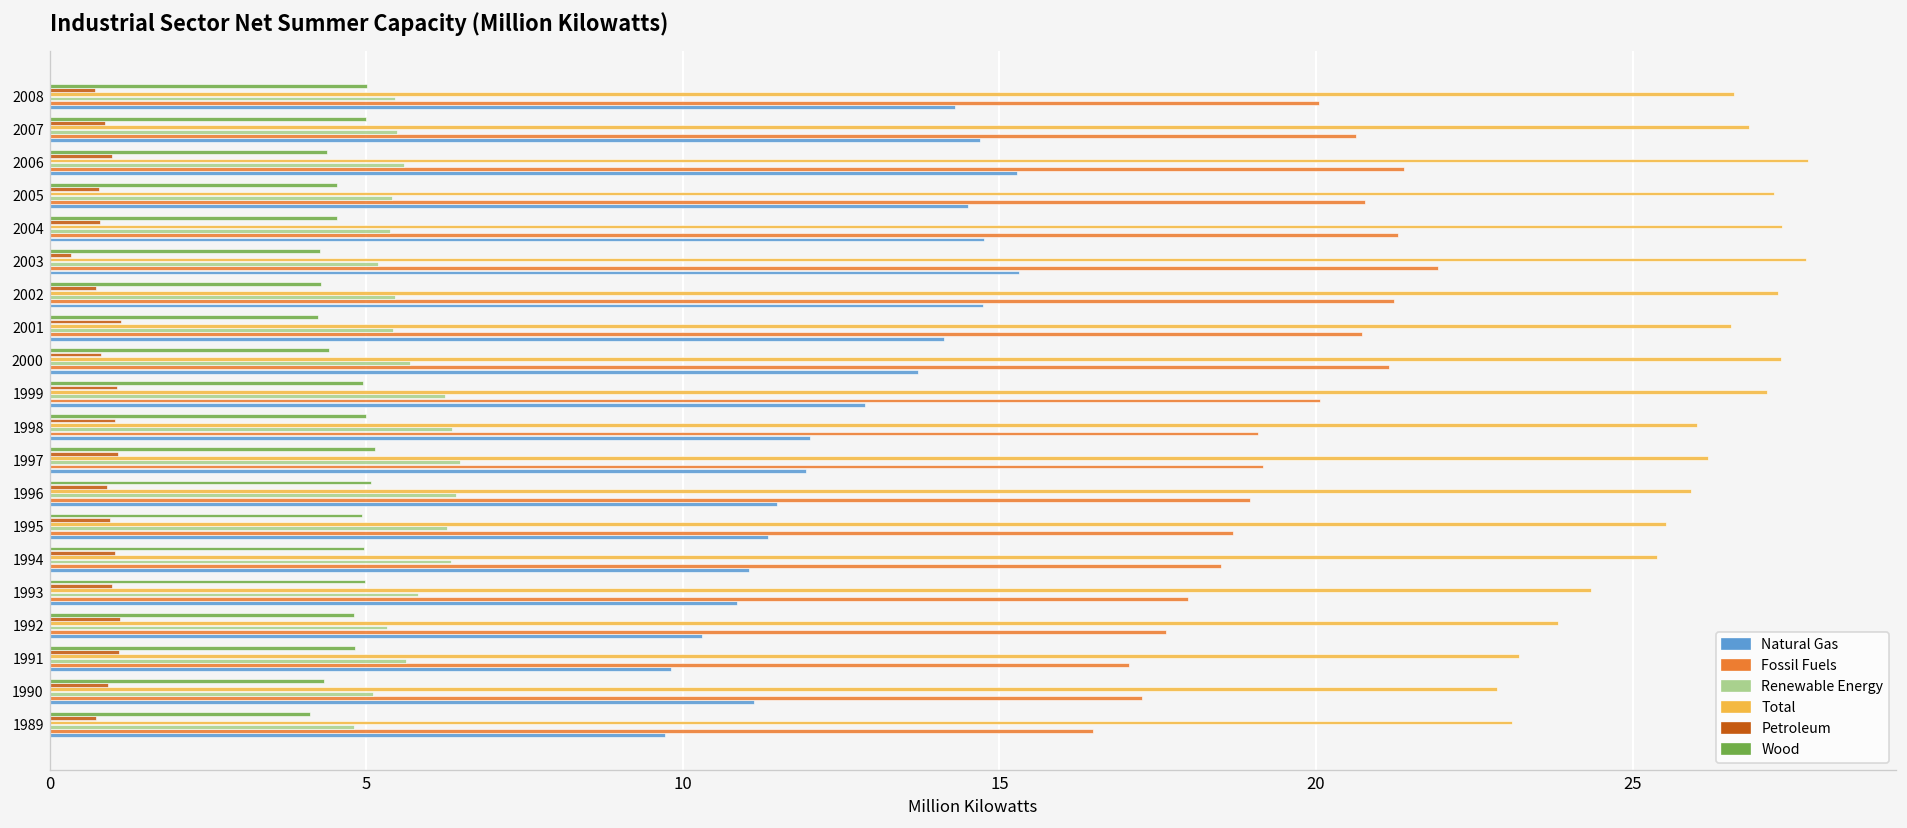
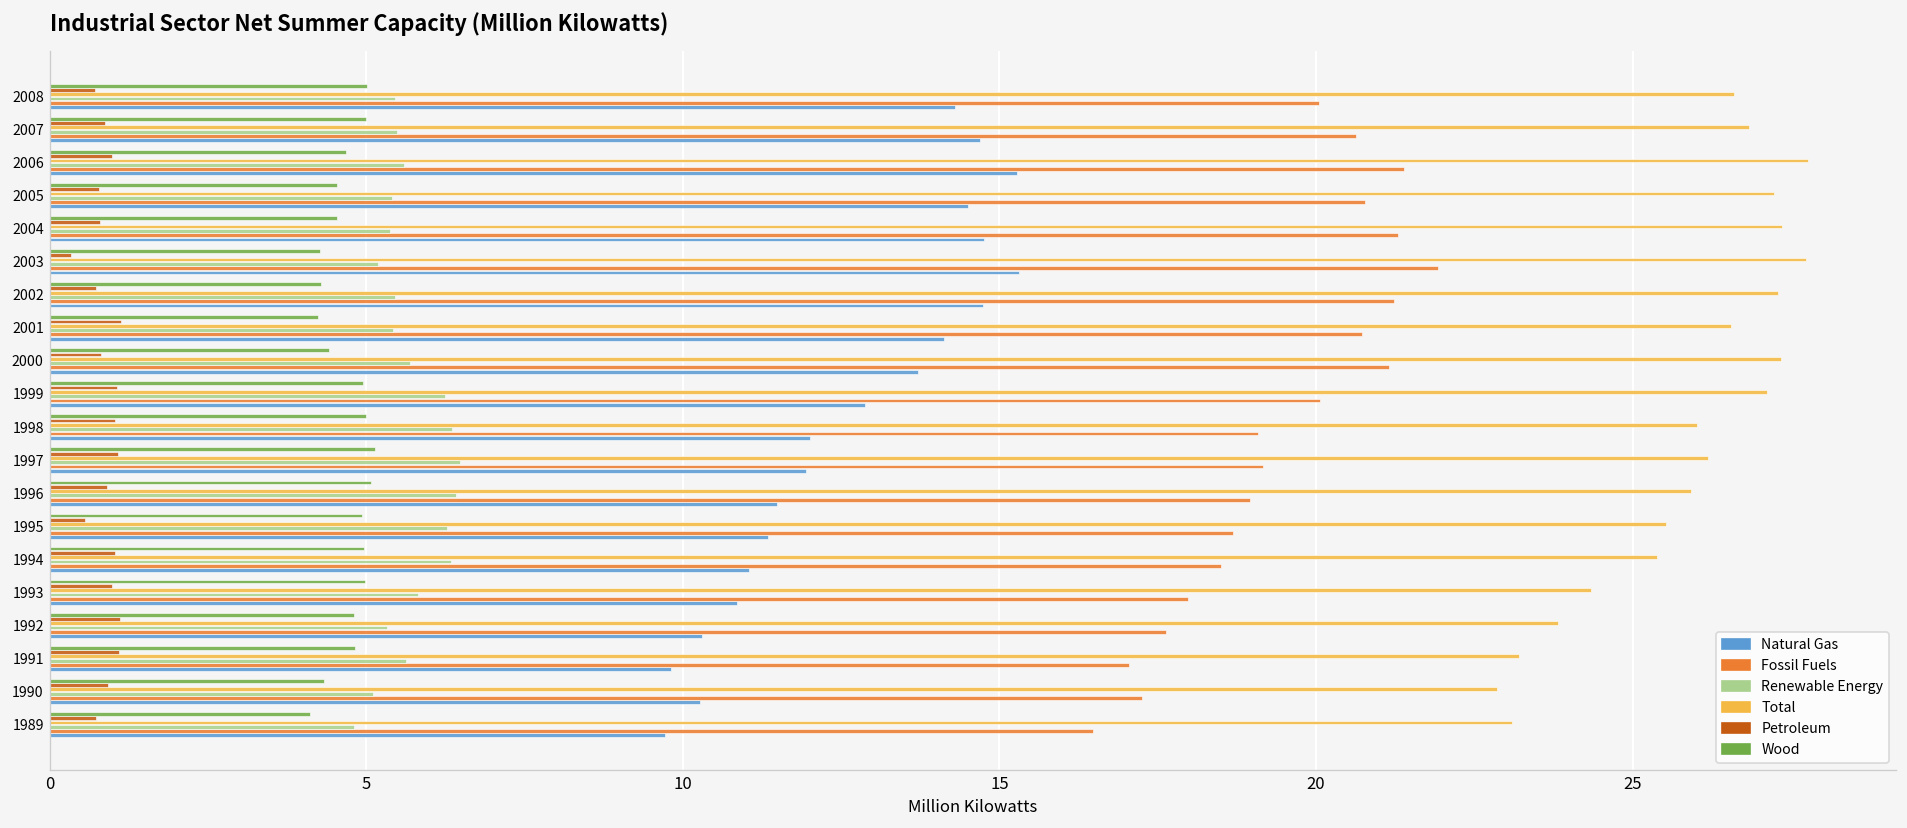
Wood, 2006: 4.4 -> 4.7
Petroleum, 1995: 1.0 -> 0.6
Natural Gas, 1990: 11.1 -> 10.3
